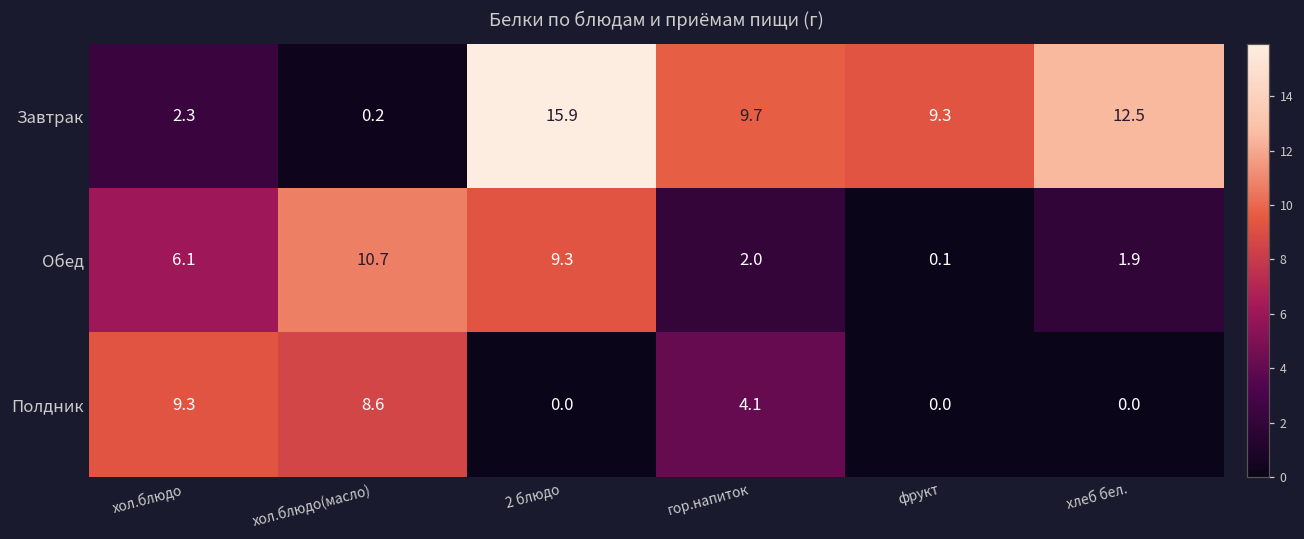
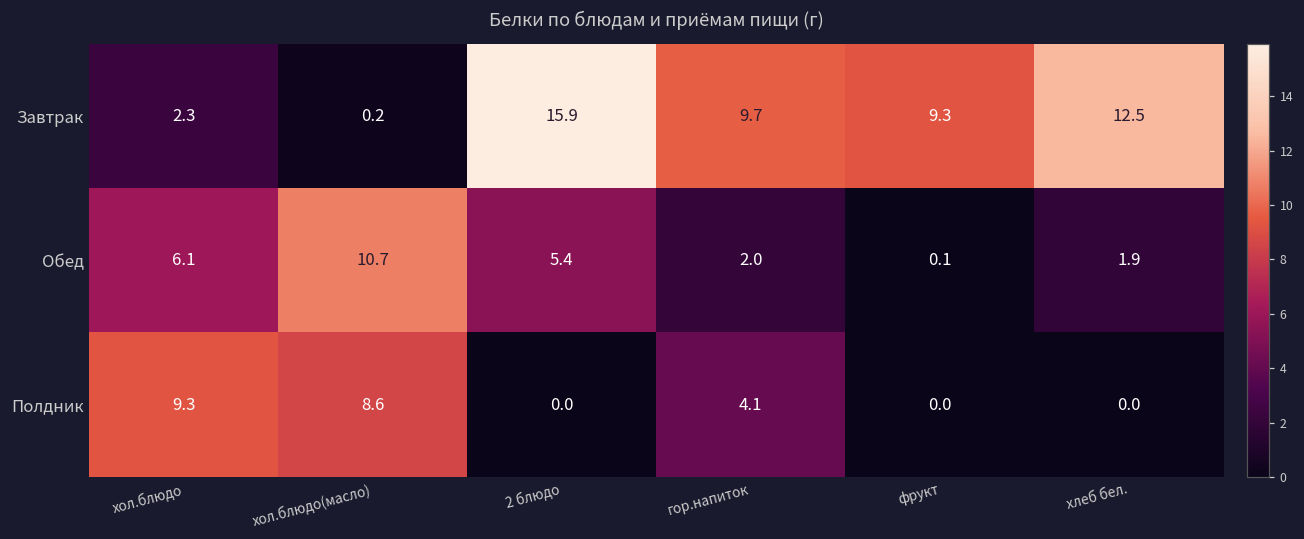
Обед, 2 блюдо: 9.3 -> 5.4
